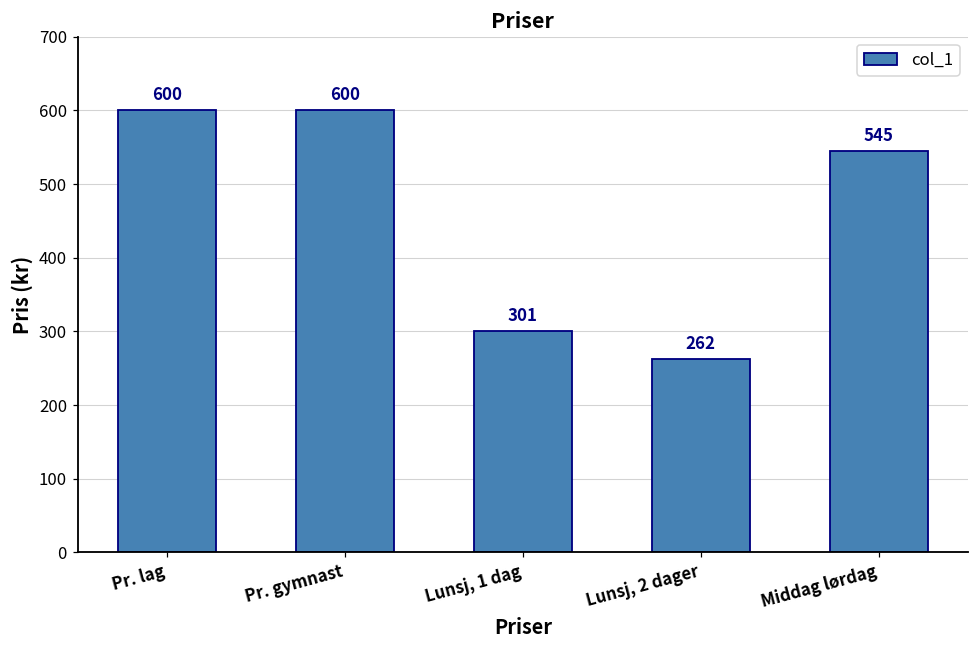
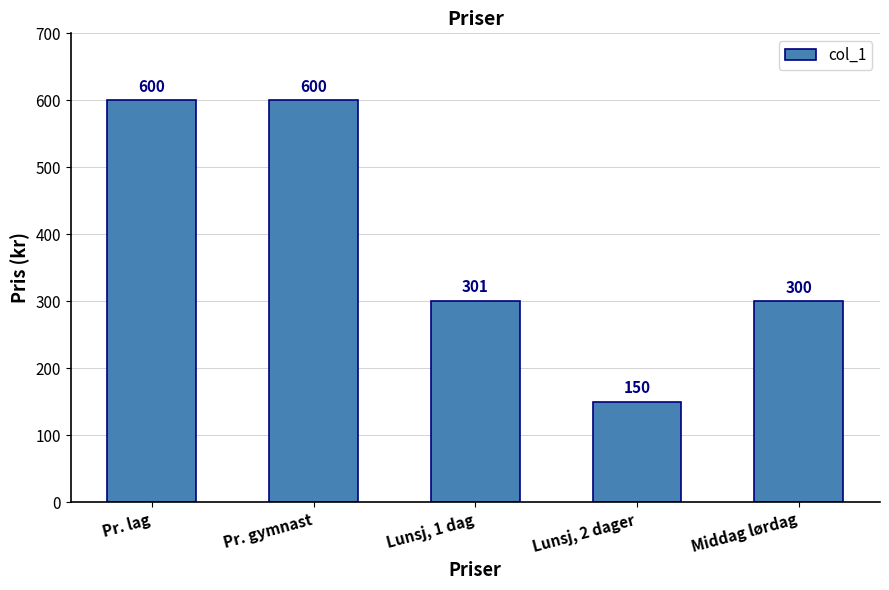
Lunsj, 2 dager: 262 -> 150
Middag lørdag: 545 -> 300
